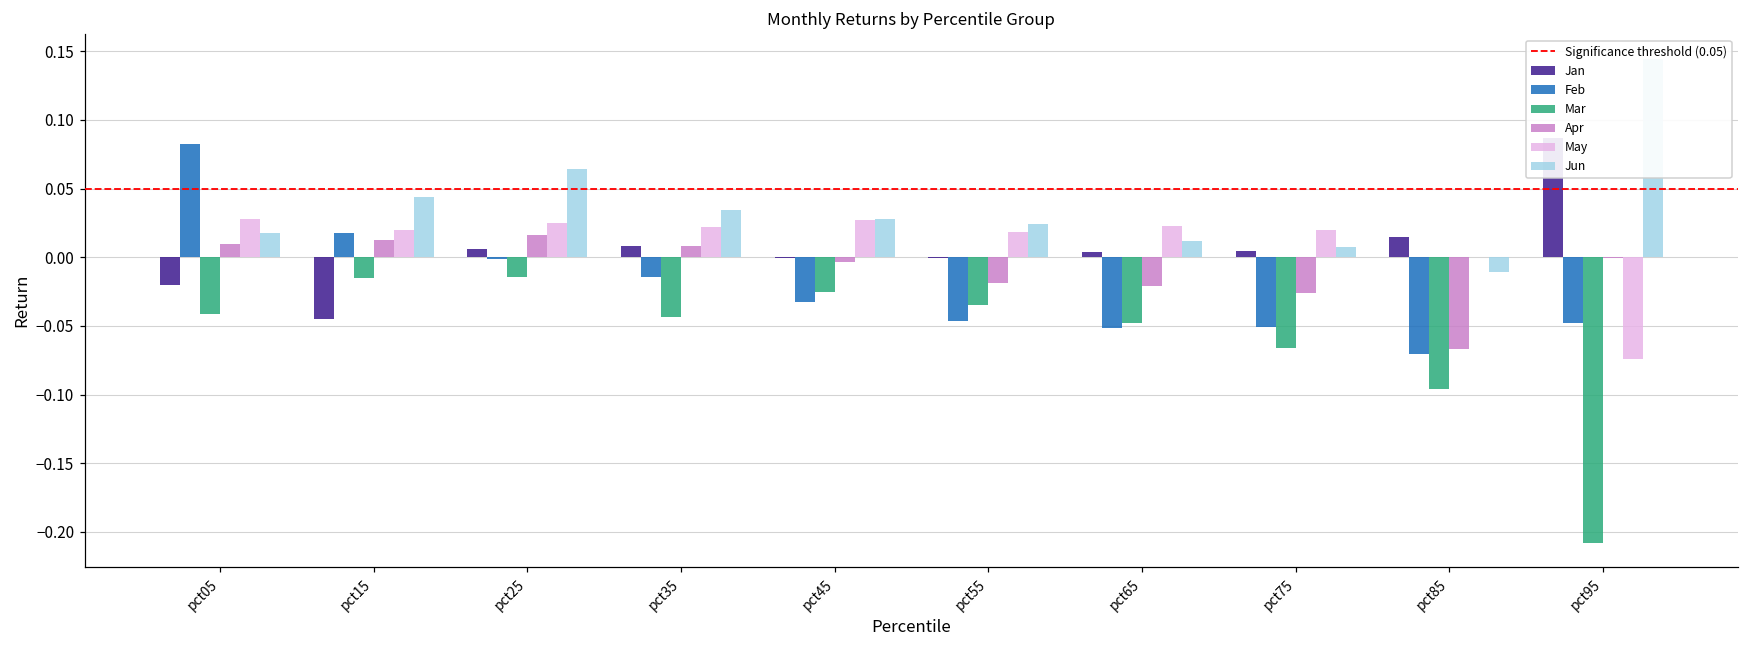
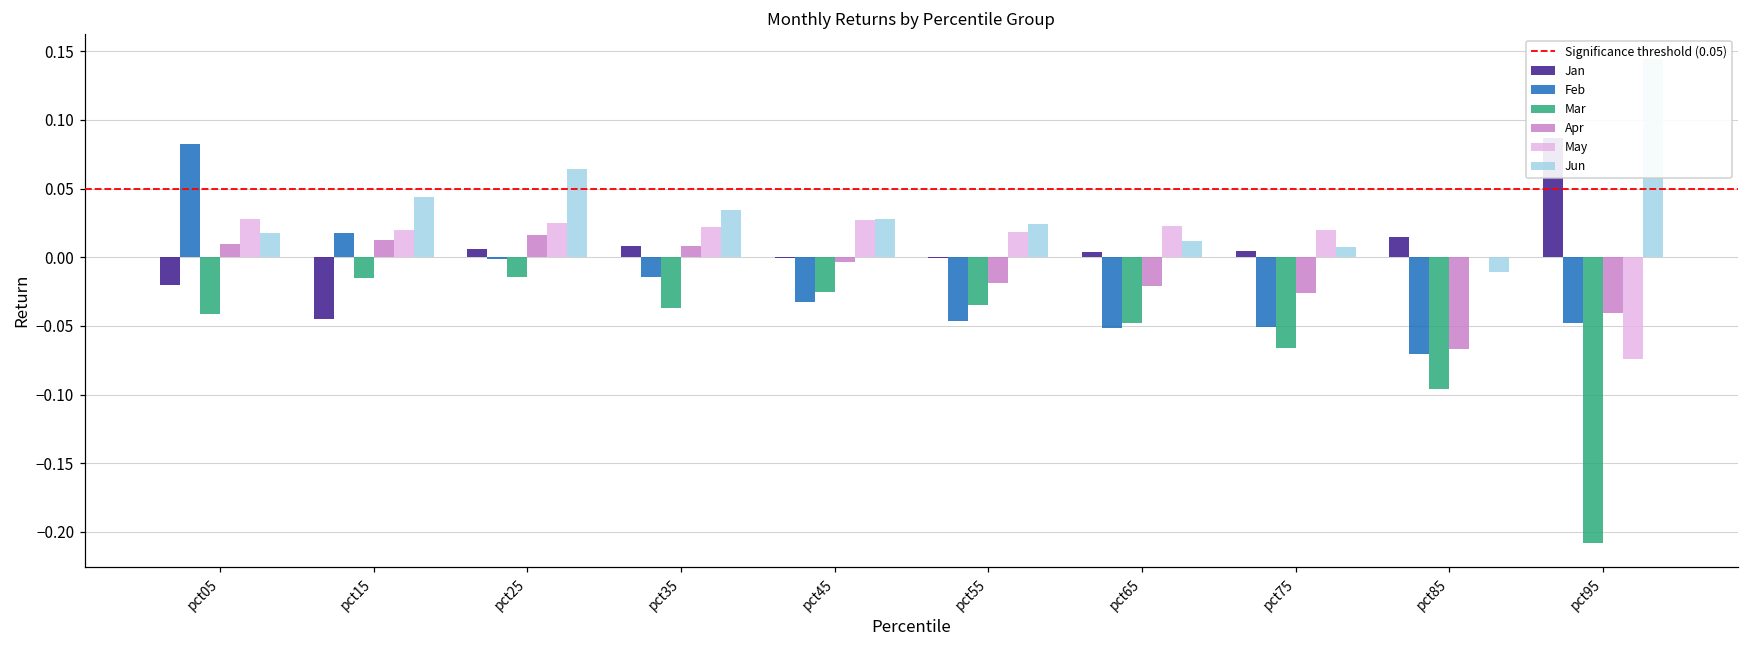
Mar, pct35: -0.044 -> -0.037
Apr, pct95: -0.001 -> -0.040
